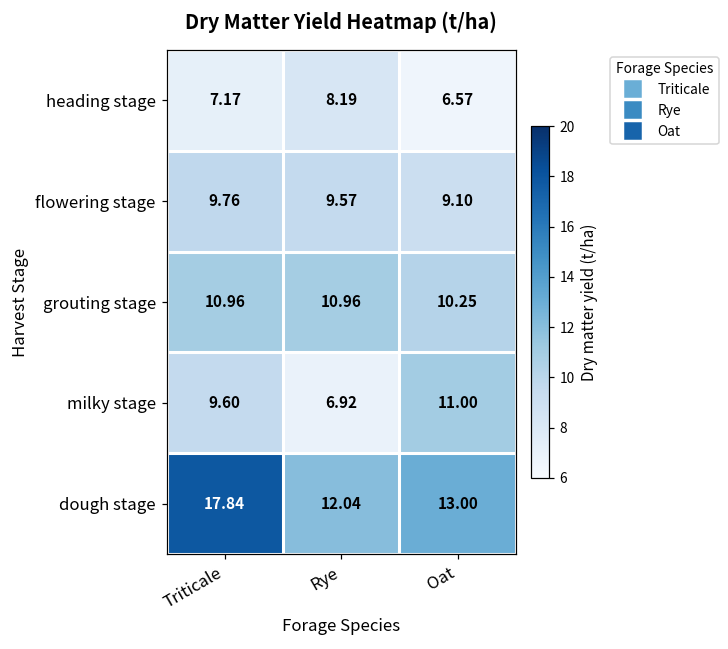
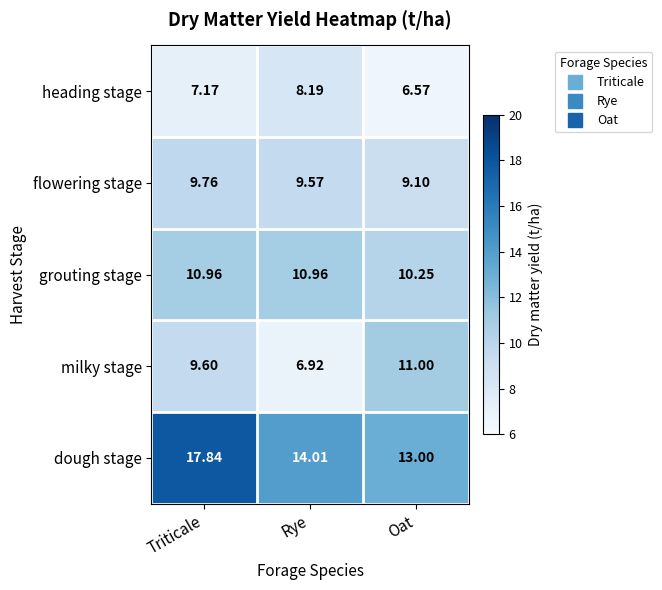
dough stage, Rye: 12.04 -> 14.01
